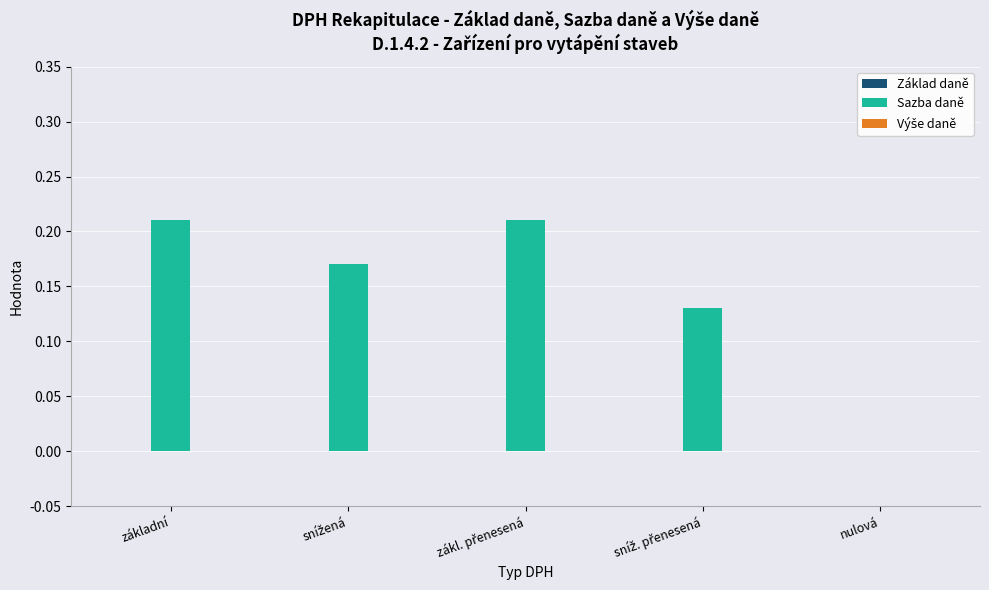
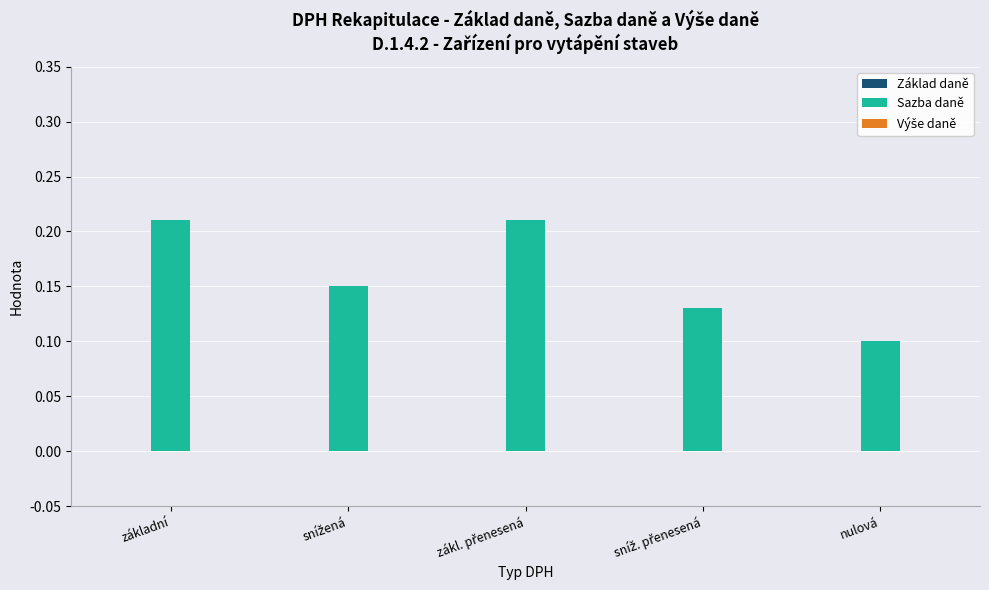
Sazba daně, snížená: 0.17 -> 0.15
Sazba daně, nulová: 0.0 -> 0.1
